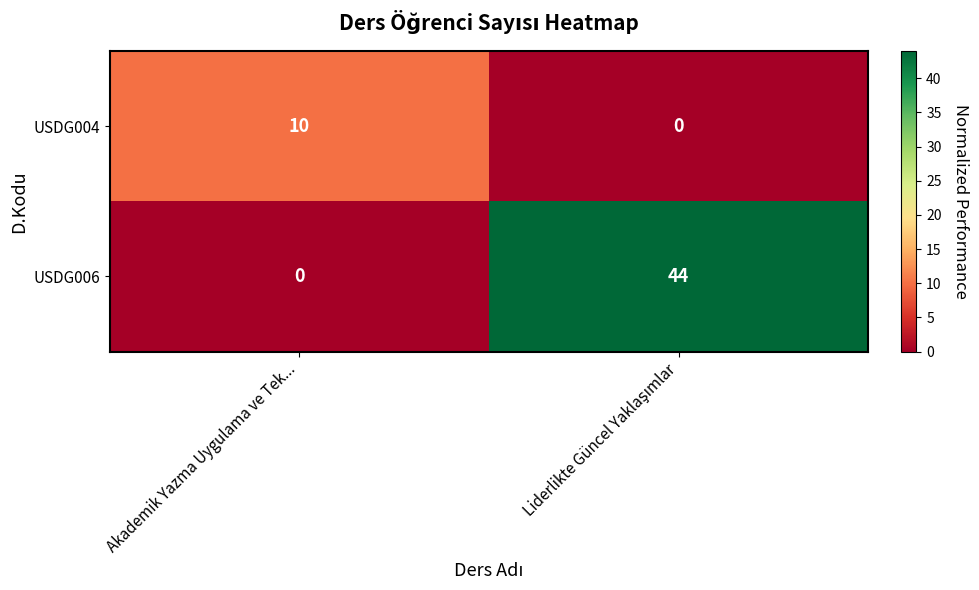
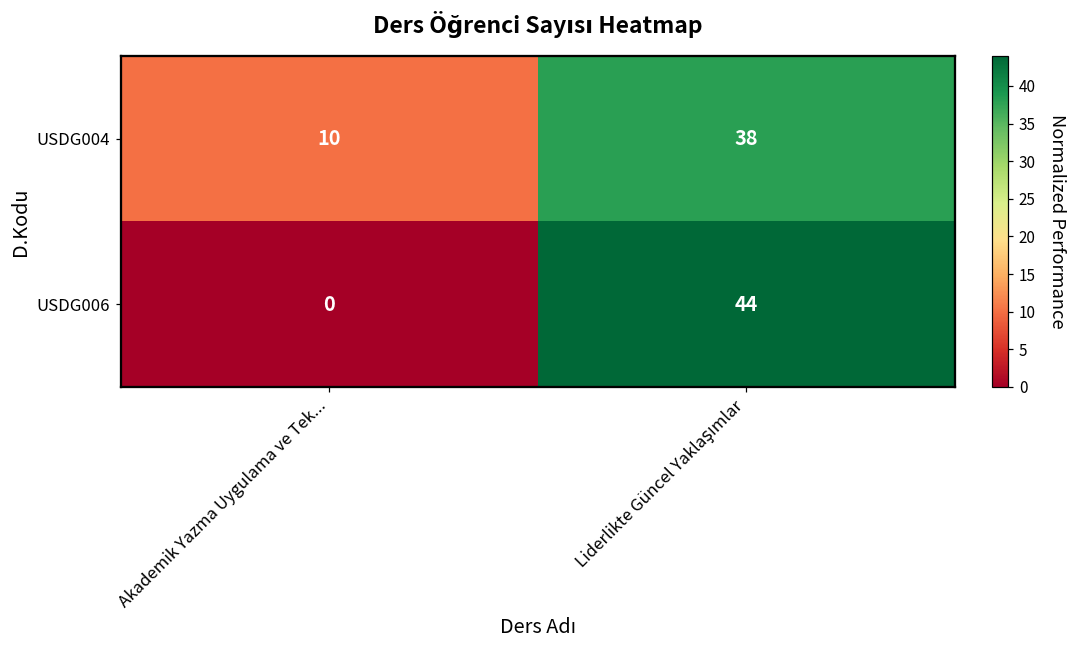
USDG004, Liderlikte Güncel Yaklaşımlar: 0 -> 38
